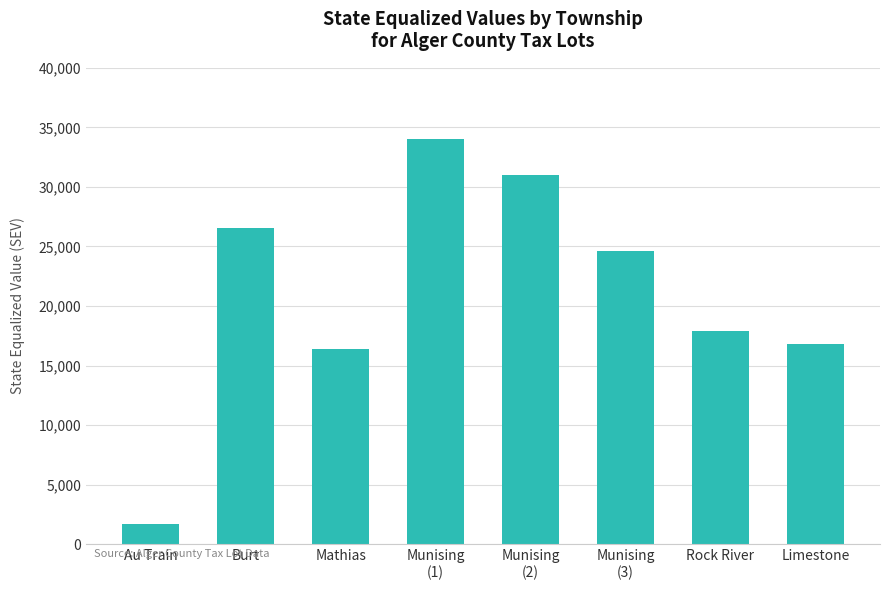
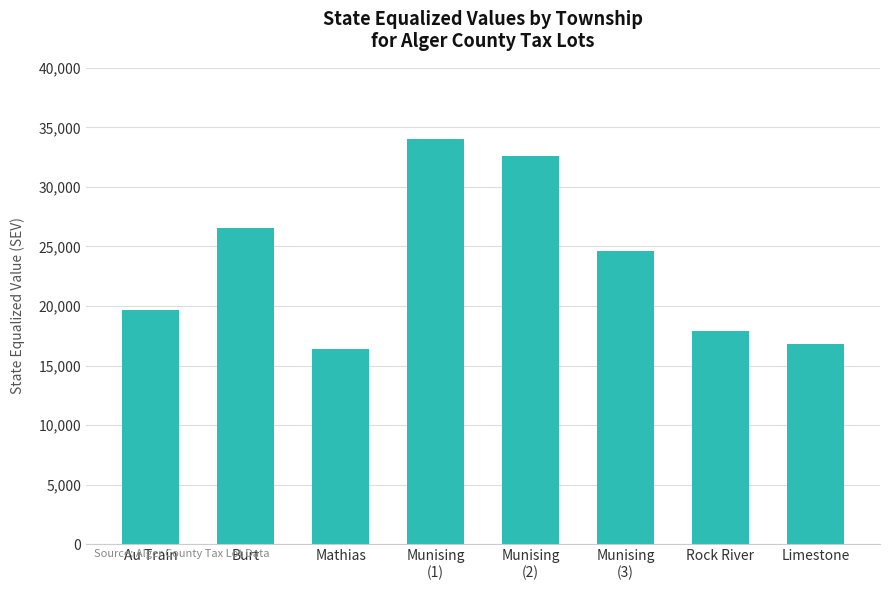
Au Train: 1,700 -> 19,700
Munising (2): 31,000 -> 32,600
